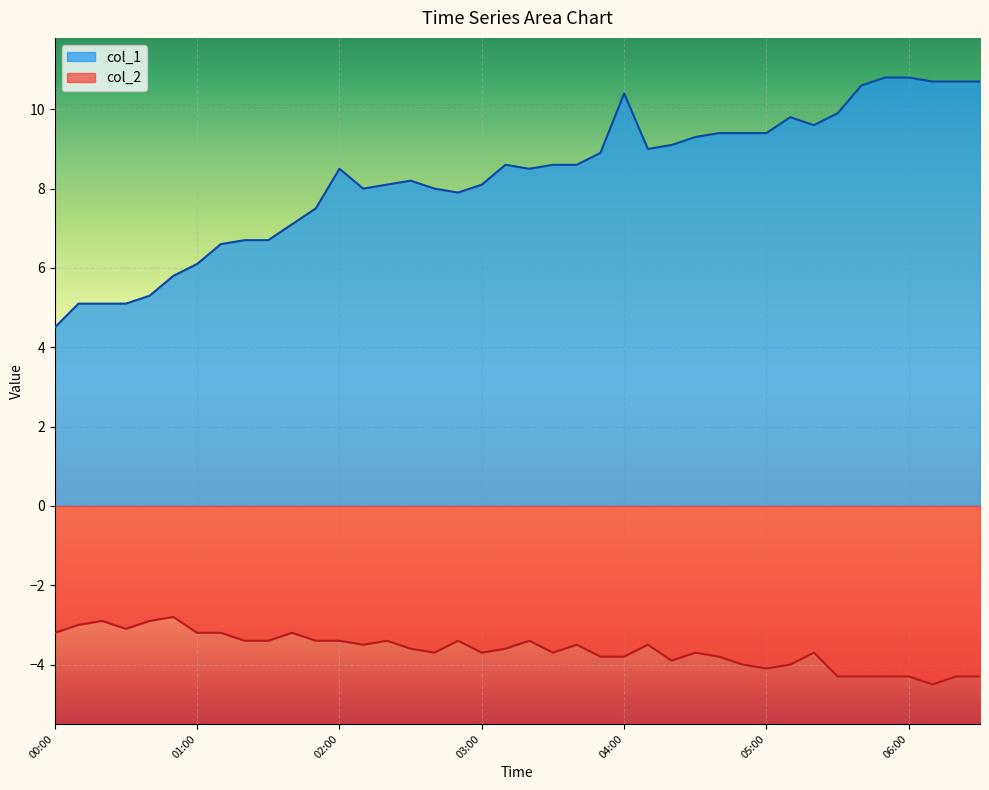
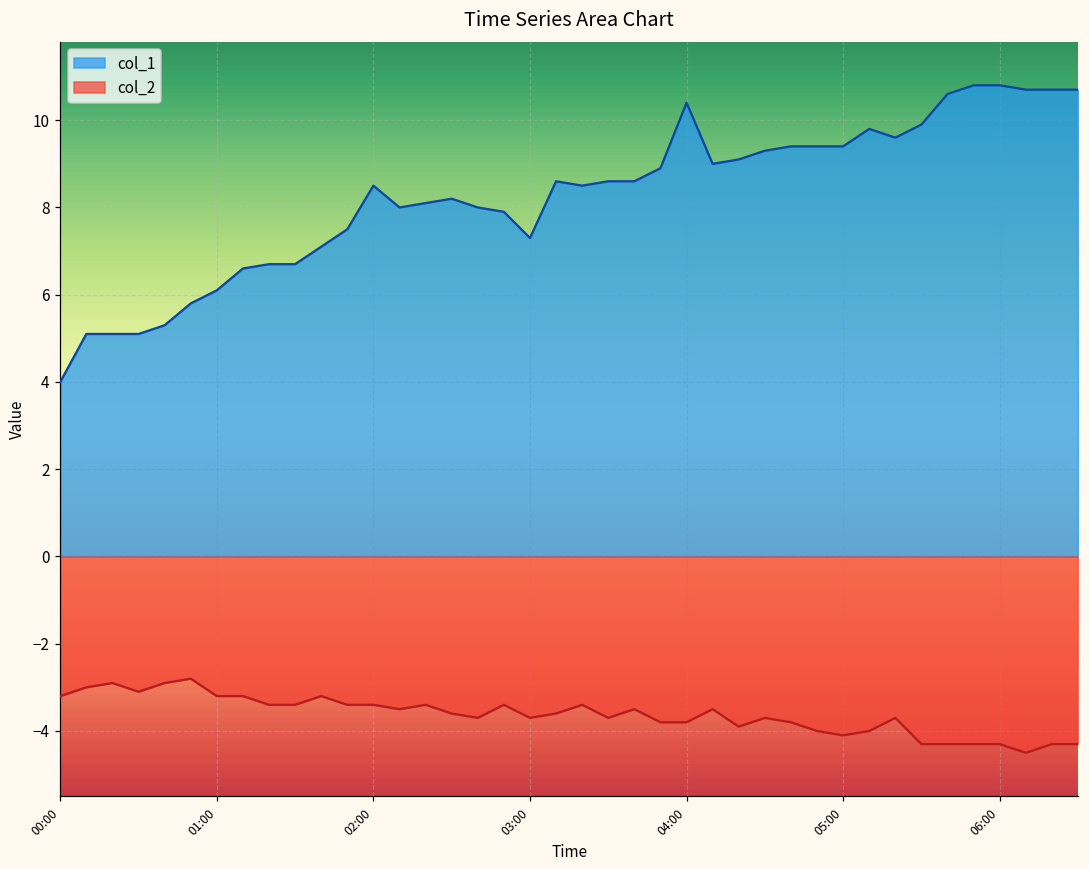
col_1, 00:00: 4.5 -> 4.0
col_1, 03:00: 8.1 -> 7.3
